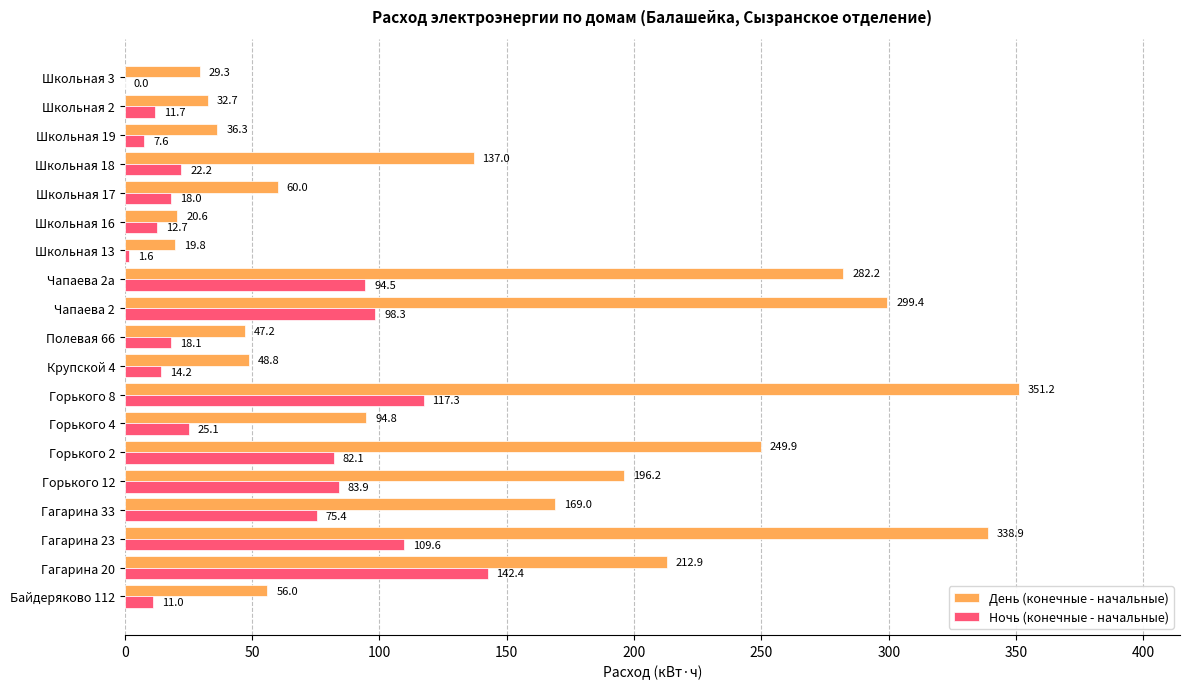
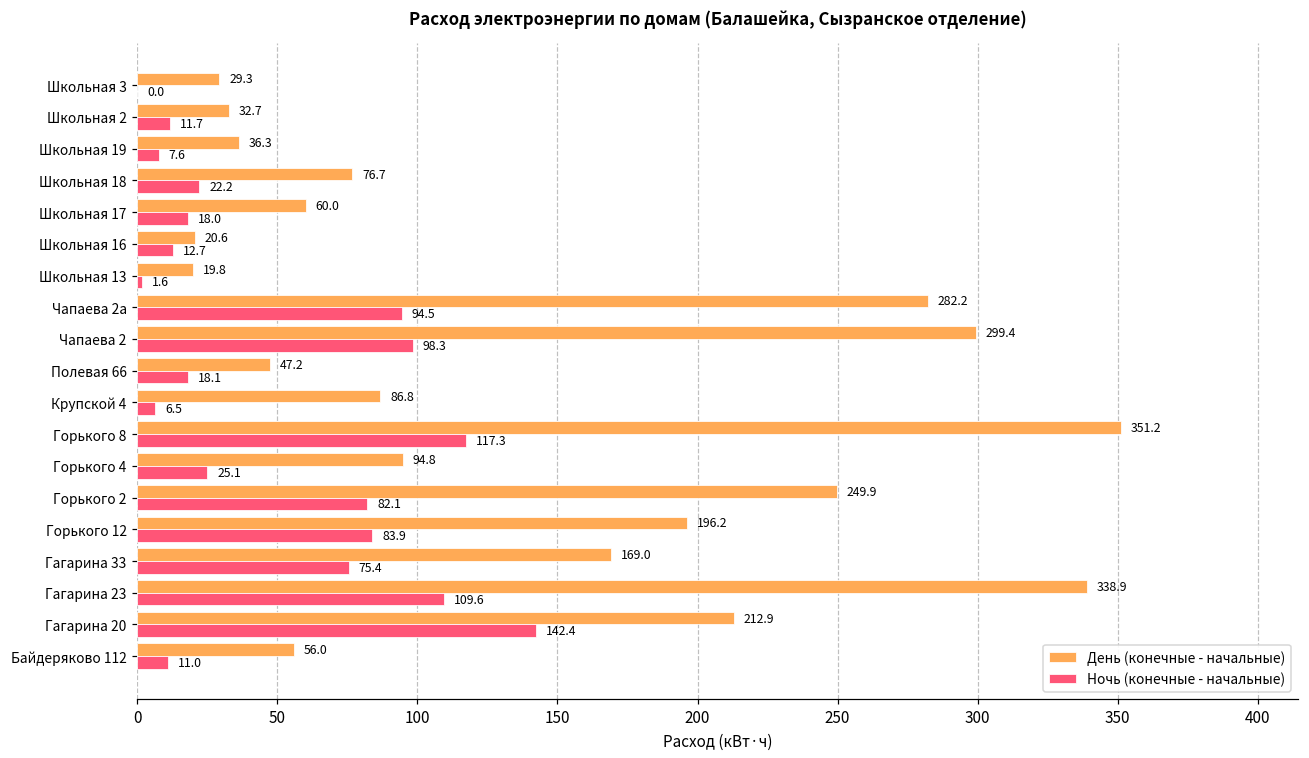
День (конечные - начальные), Школьная 18: 137.0 -> 76.7
День (конечные - начальные), Крупской 4: 48.8 -> 86.8
Ночь (конечные - начальные), Крупской 4: 14.2 -> 6.5
